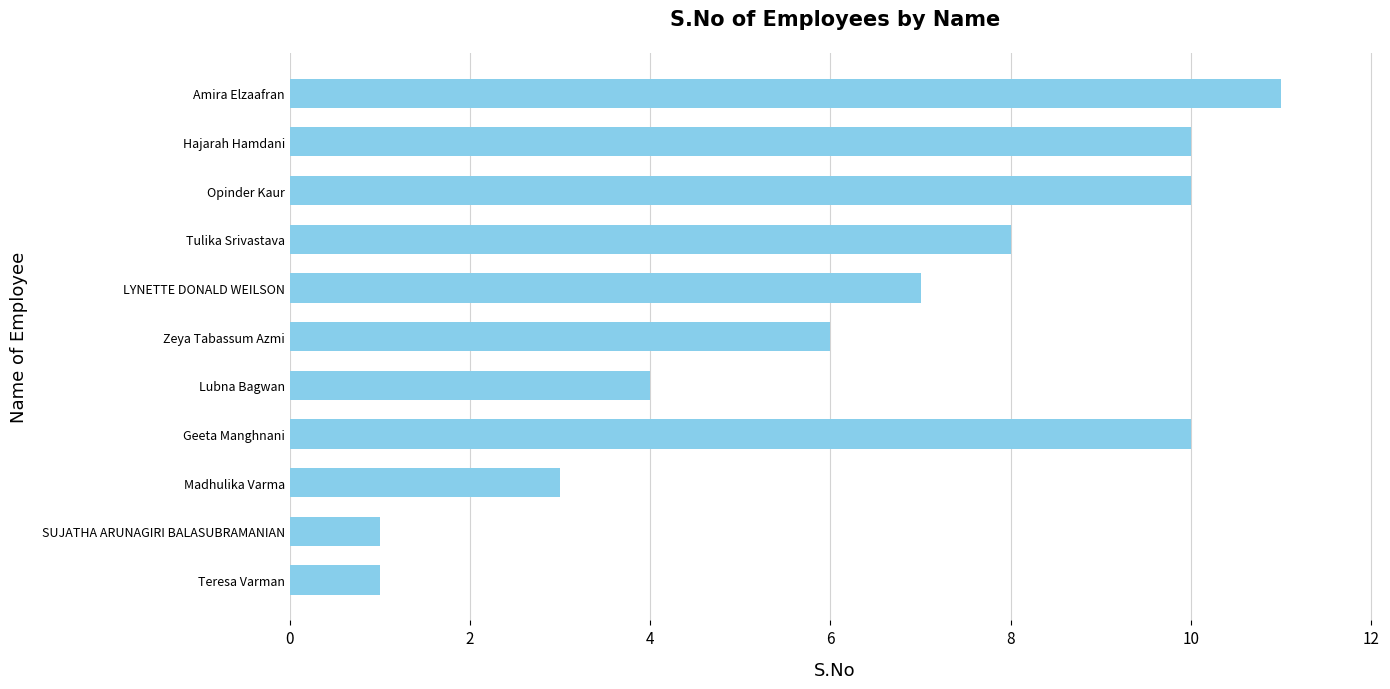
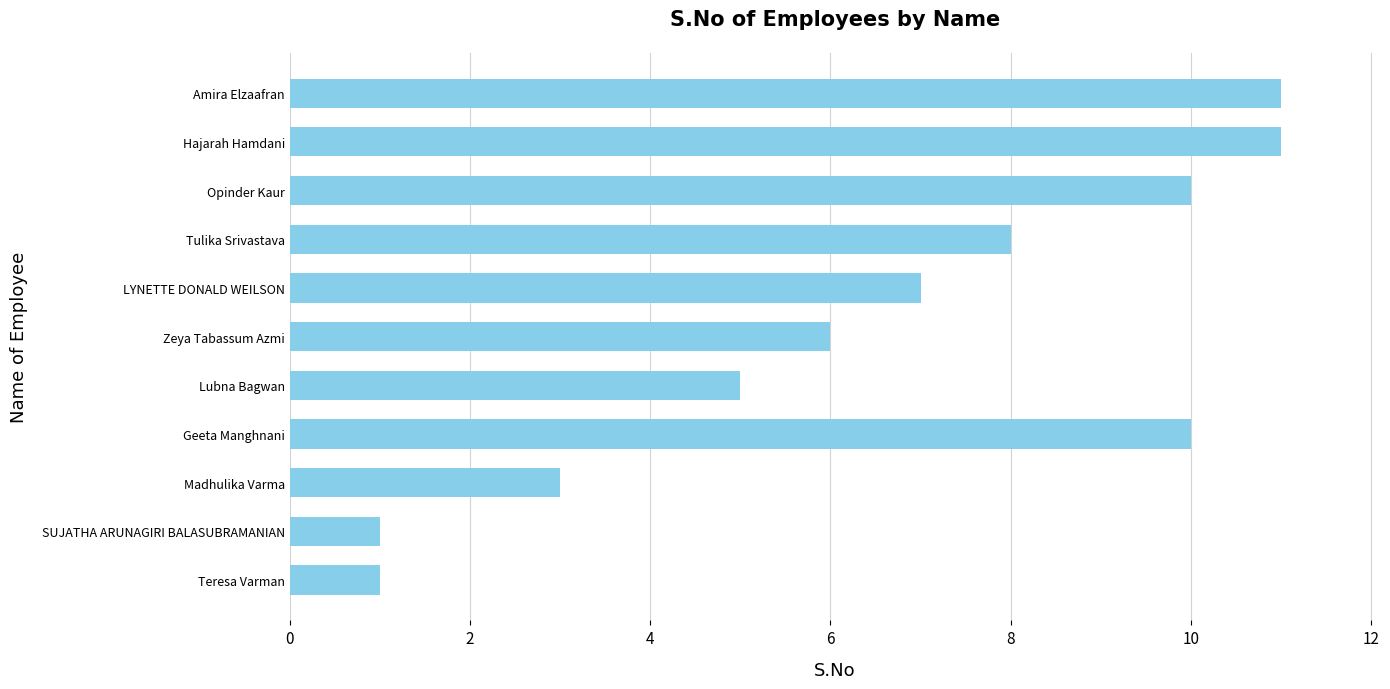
Hajarah Hamdani: 10 -> 11
Lubna Bagwan: 4 -> 5
